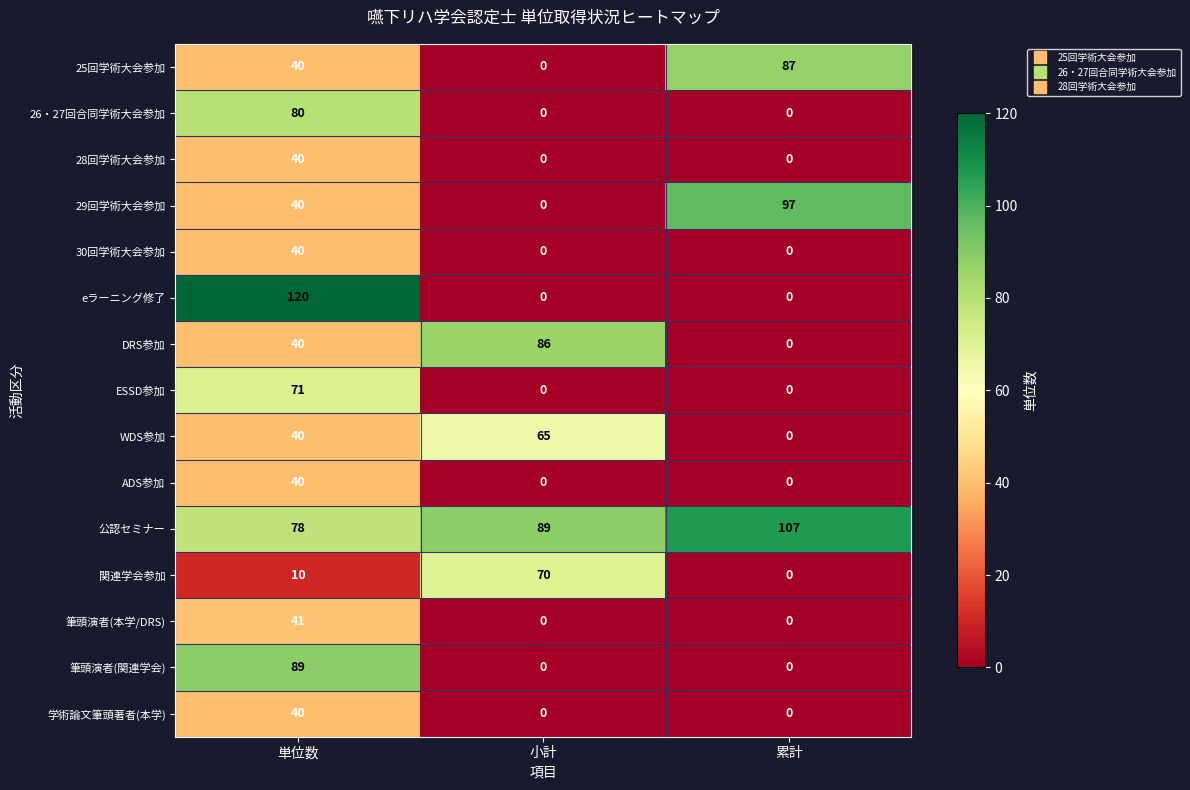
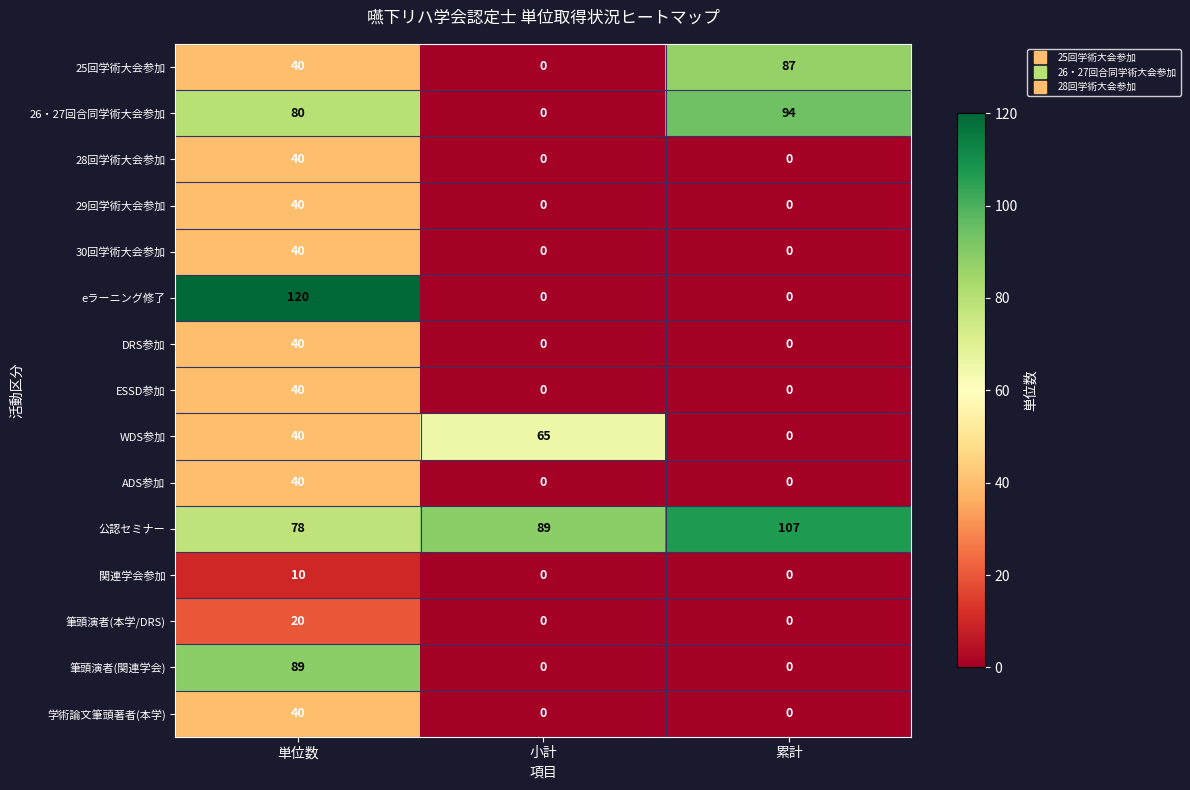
26・27回合同学術大会参加, 累計: 0 -> 94
29回学術大会参加, 累計: 97 -> 0
DRS参加, 小計: 86 -> 0
ESSD参加, 単位数: 71 -> 40
関連学会参加, 小計: 70 -> 0
筆頭演者(本学/DRS), 単位数: 41 -> 20
